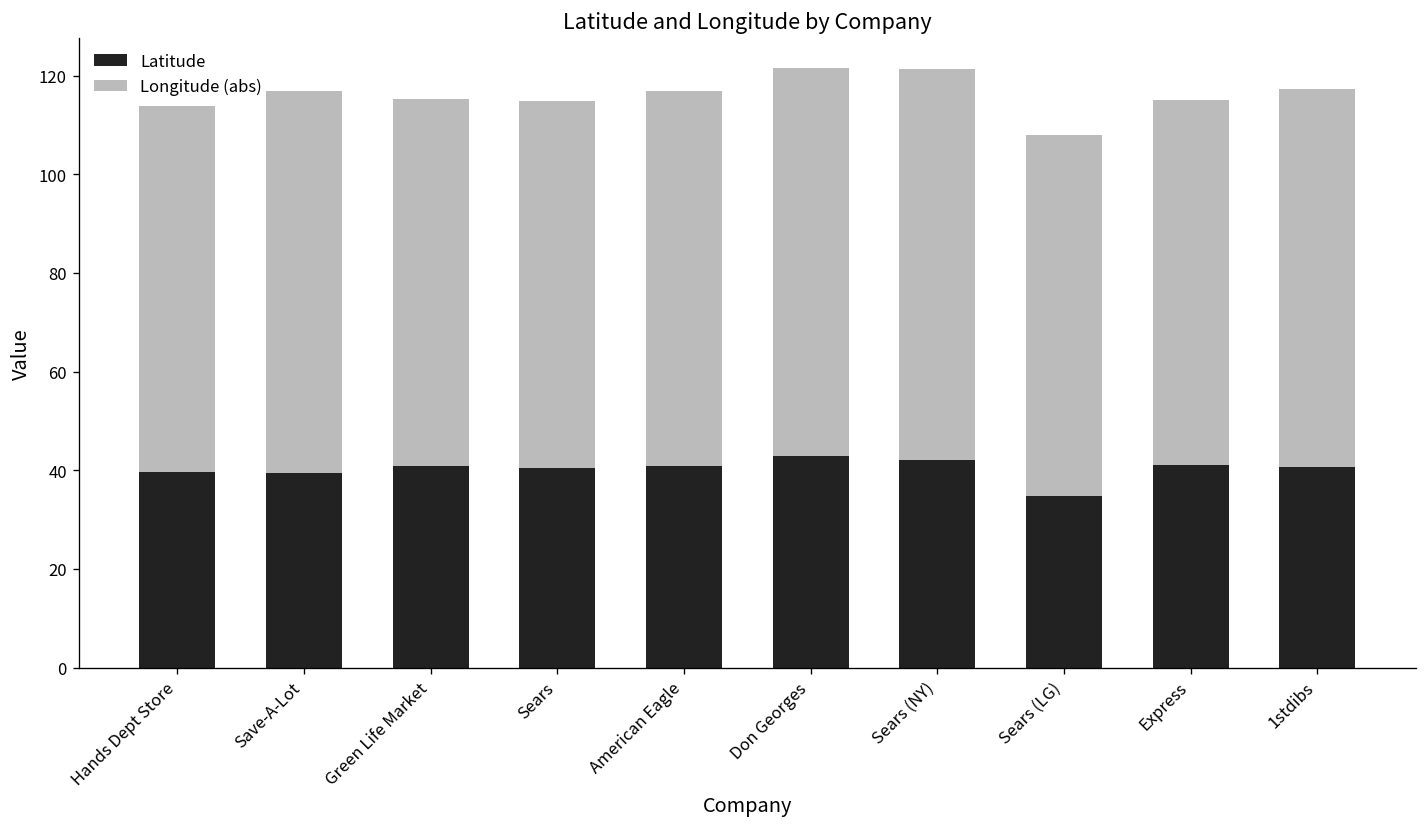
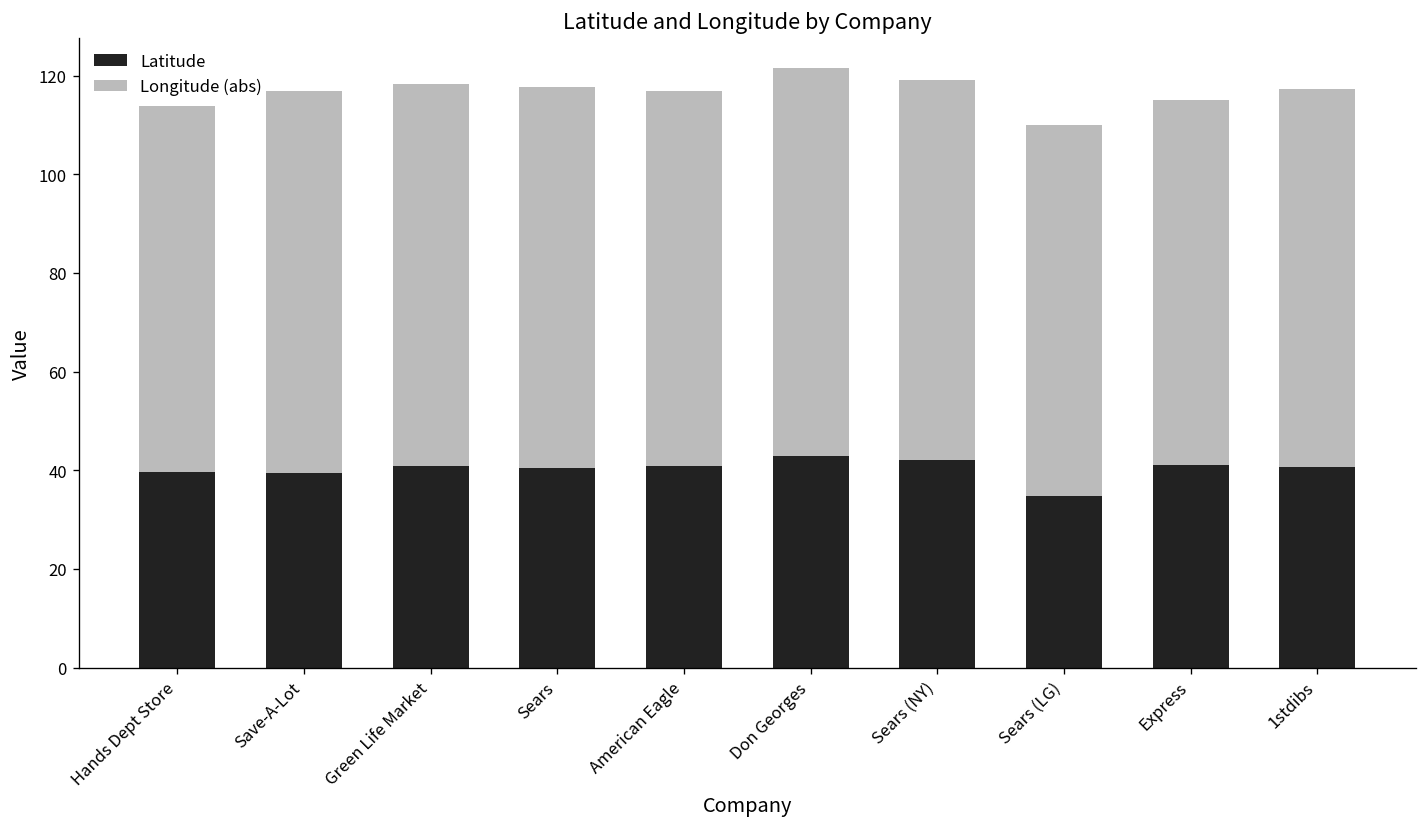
Longitude (abs), Green Life Market: 74 -> 78
Longitude (abs), Sears: 74 -> 77
Longitude (abs), Sears (NY): 79 -> 77
Longitude (abs), Sears (LG): 73 -> 75
